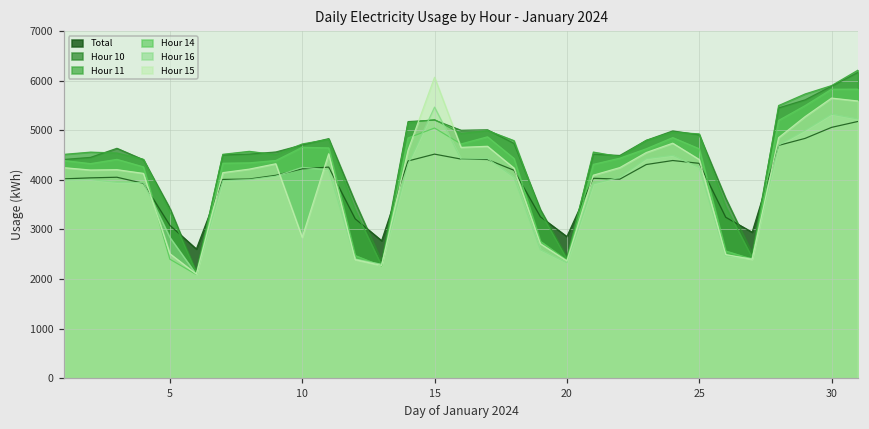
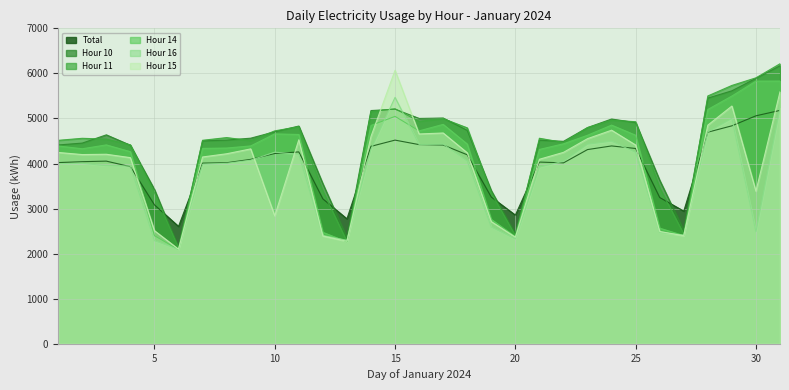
Hour 16, 5: 2800 -> 2300
Hour 16, 30: 5300 -> 2500
Hour 15, 30: 5700 -> 3400
